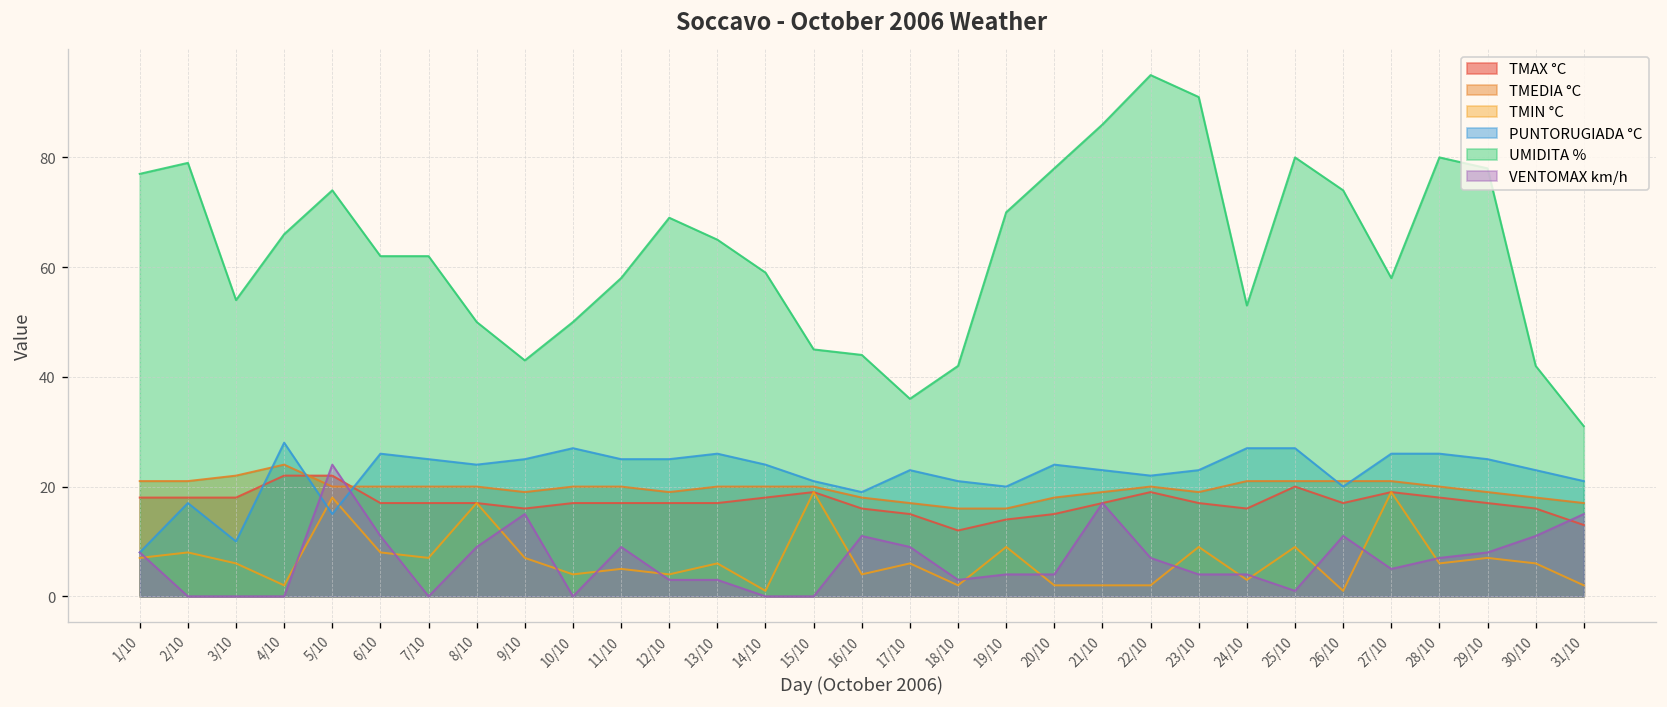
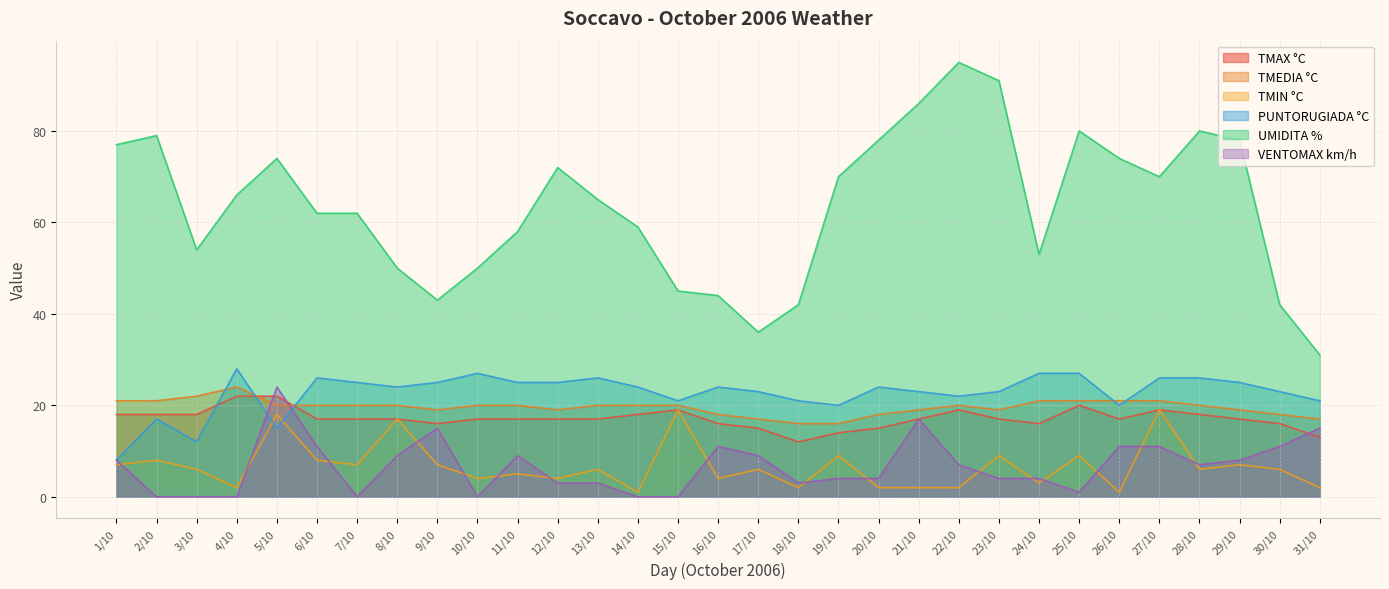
PUNTORUGIADA °C, 3/10: 10 -> 12
UMIDITA %, 12/10: 69 -> 72
PUNTORUGIADA °C, 16/10: 19 -> 24
UMIDITA %, 27/10: 58 -> 70
VENTOMAX km/h, 27/10: 5 -> 11
